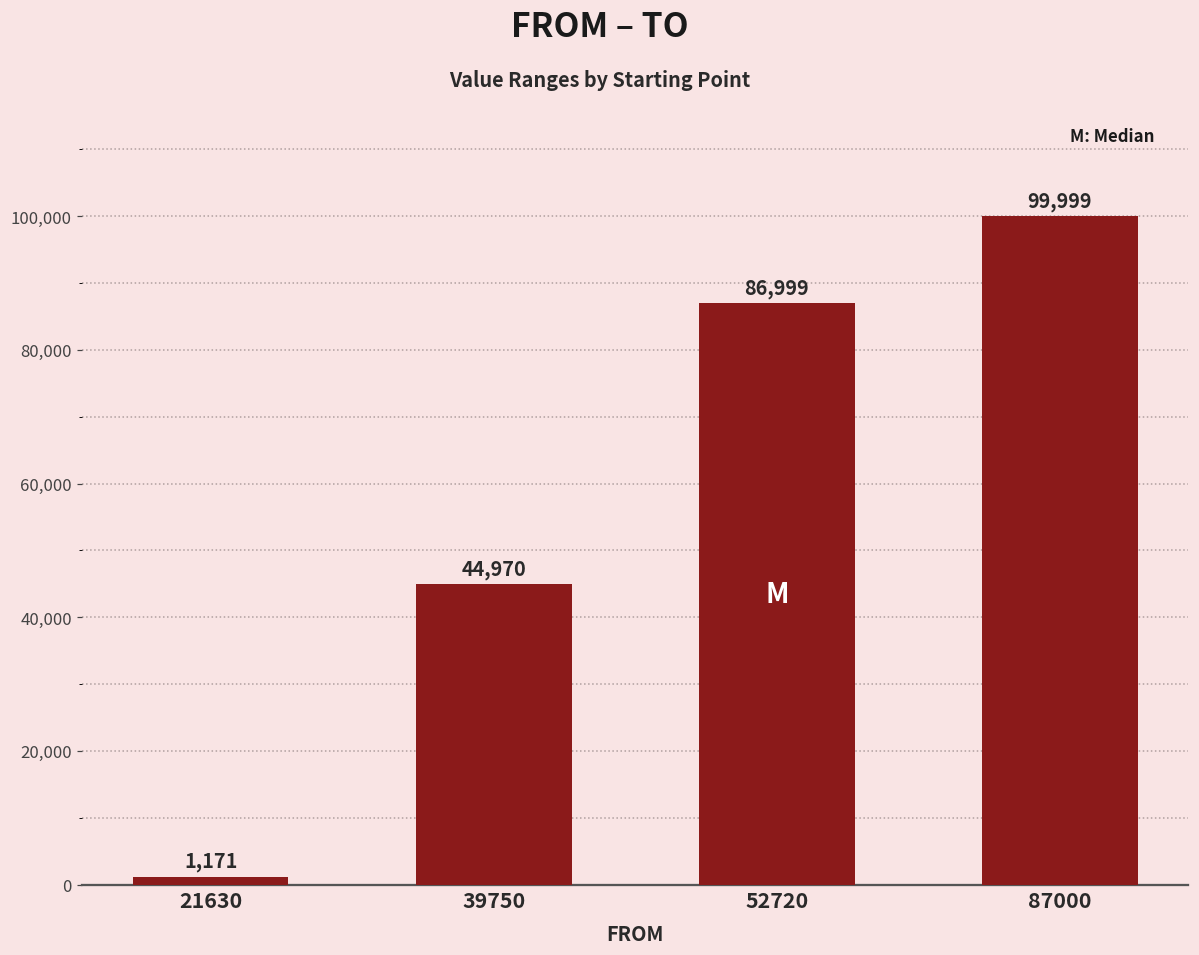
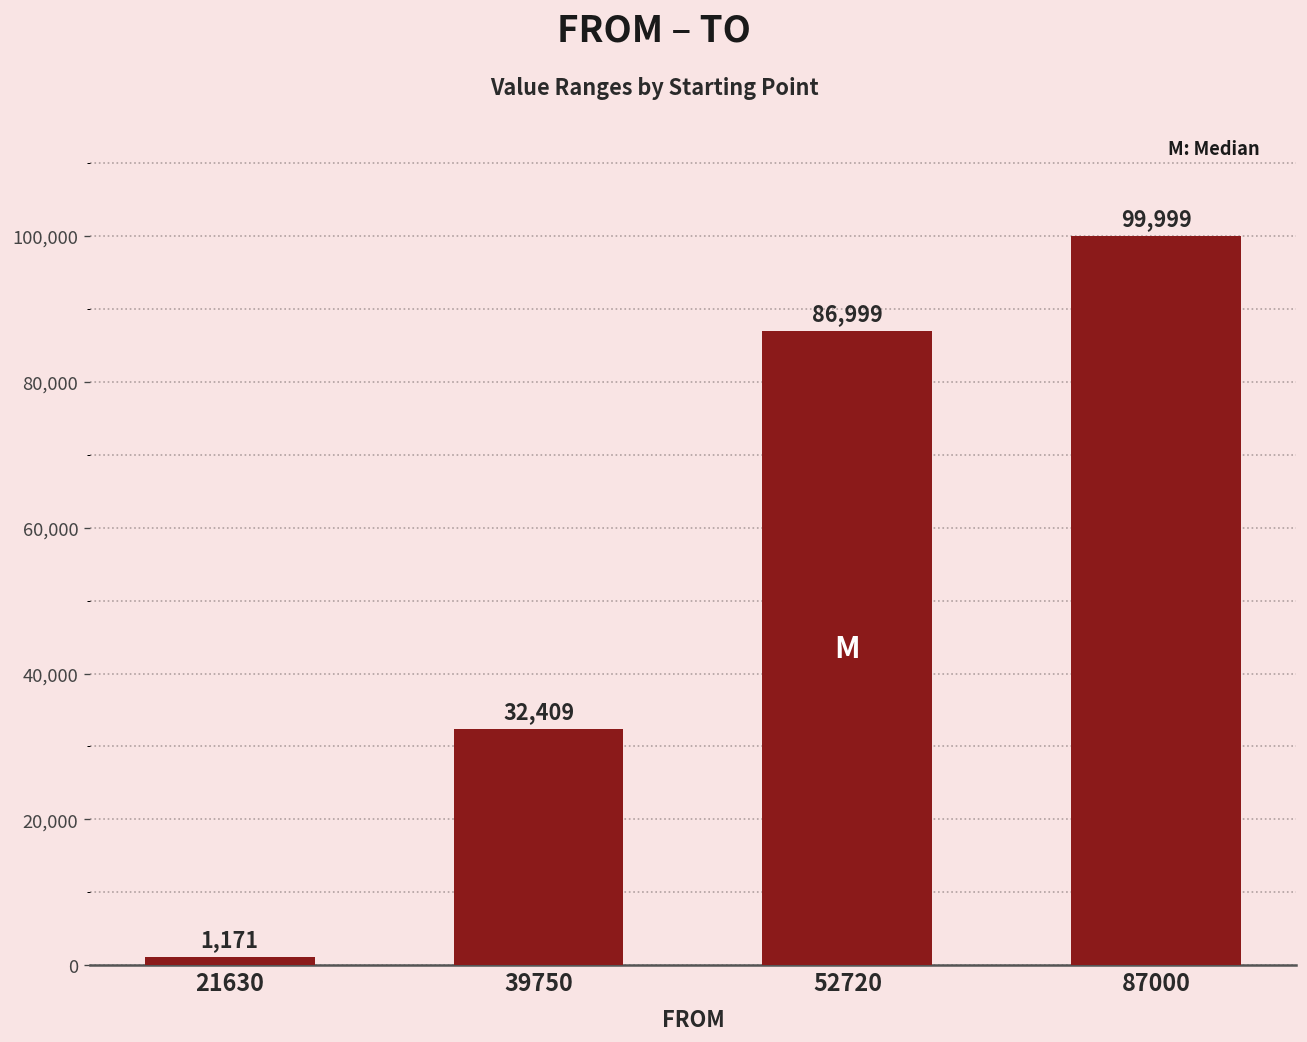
39750: 44,970 -> 32,409
